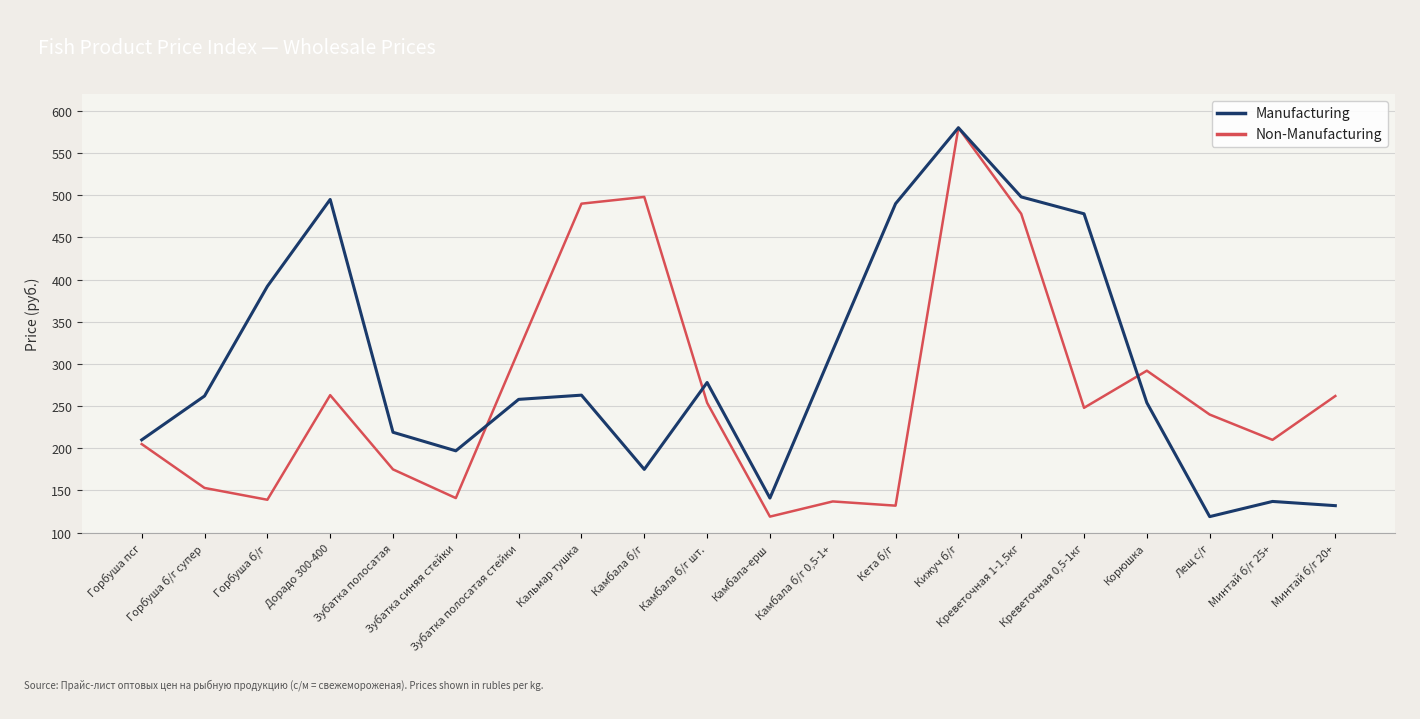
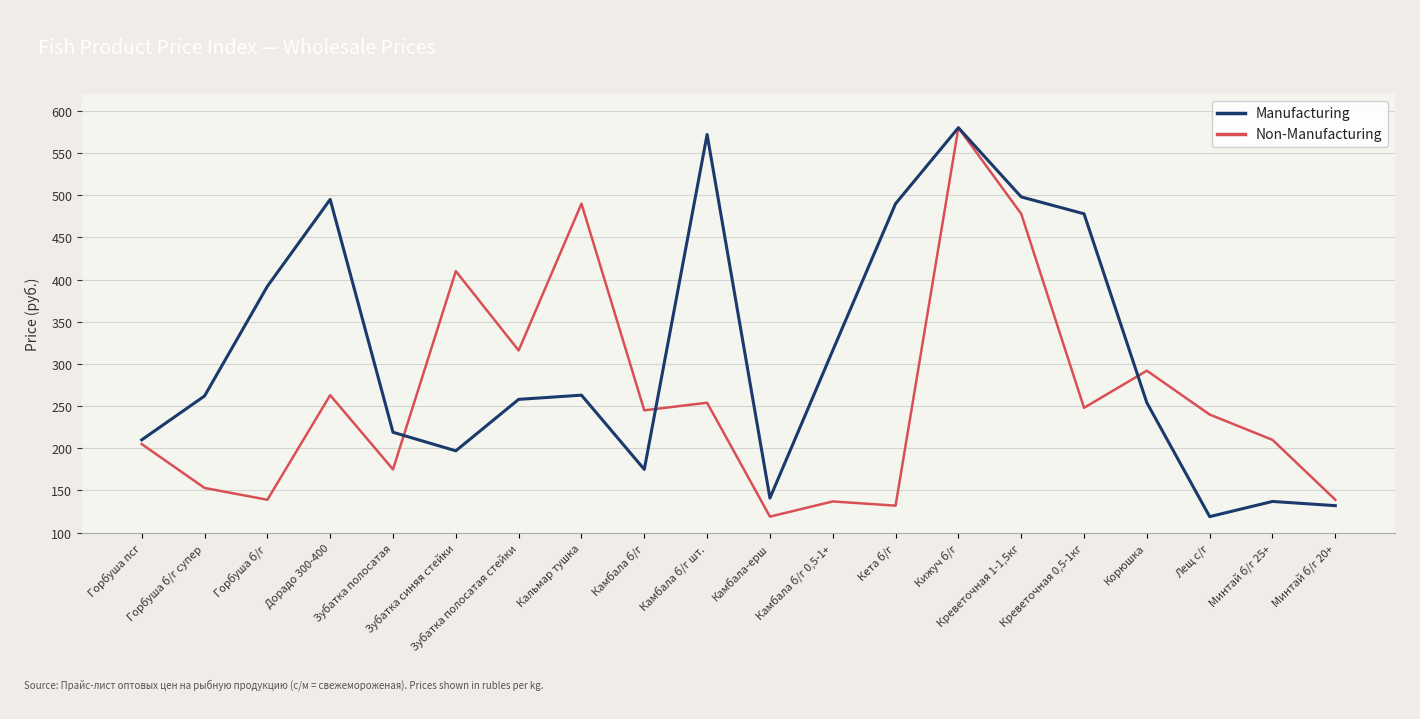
Non-Manufacturing, Зубатка синяя стейки: 140 -> 410
Non-Manufacturing, Камбала б/г: 500 -> 250
Manufacturing, Камбала б/г шт.: 280 -> 570
Non-Manufacturing, Минтай б/г 20+: 260 -> 140
